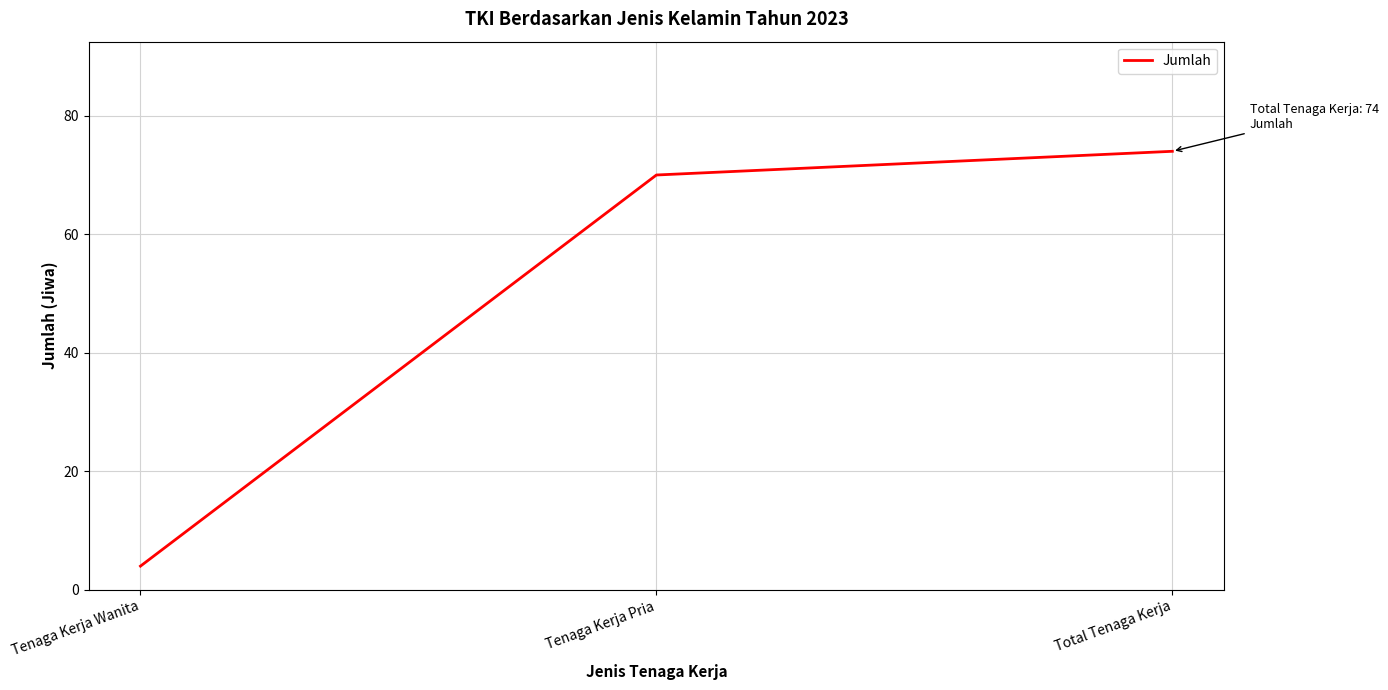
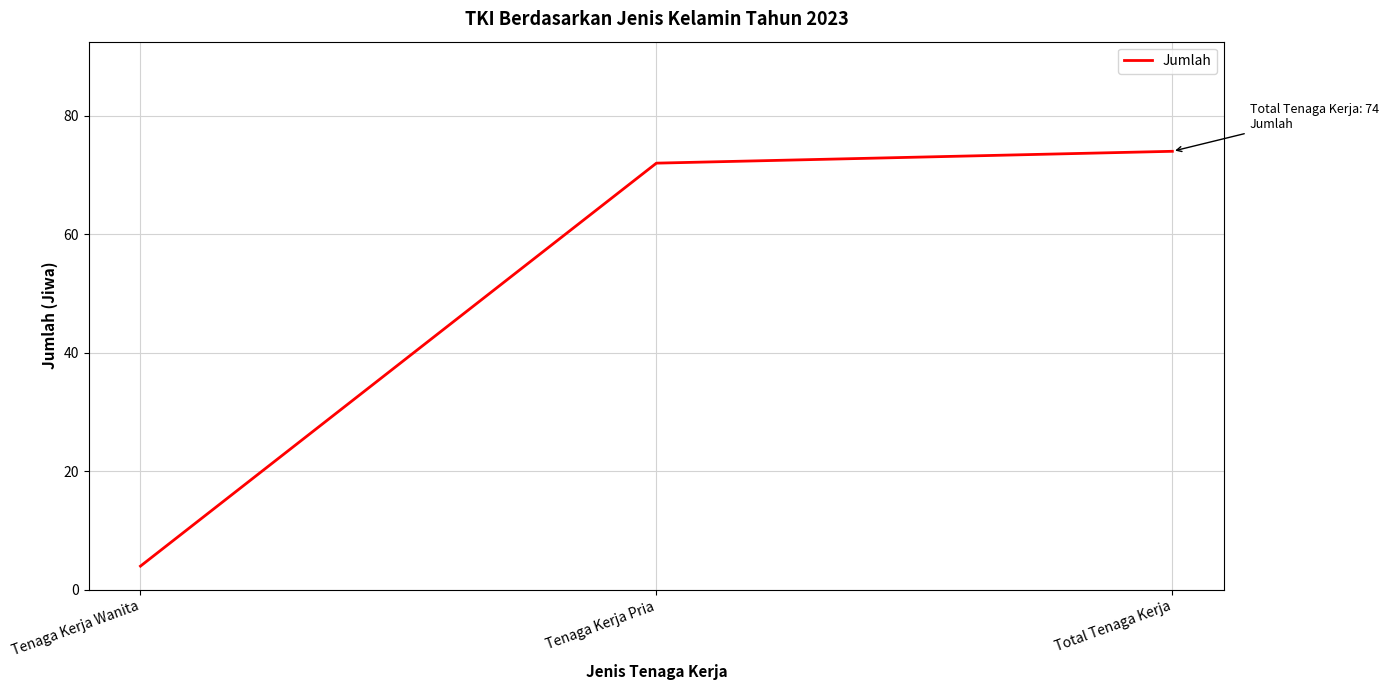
Tenaga Kerja Pria: 70 -> 72
